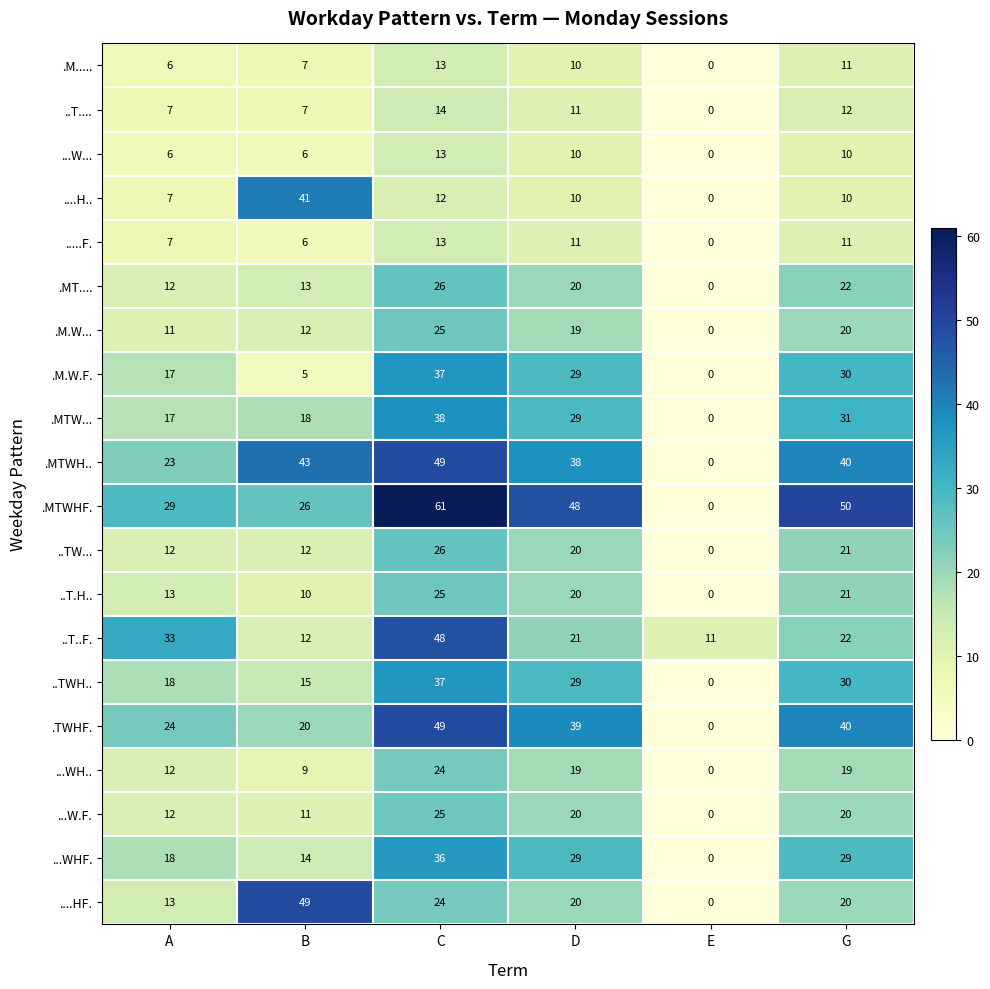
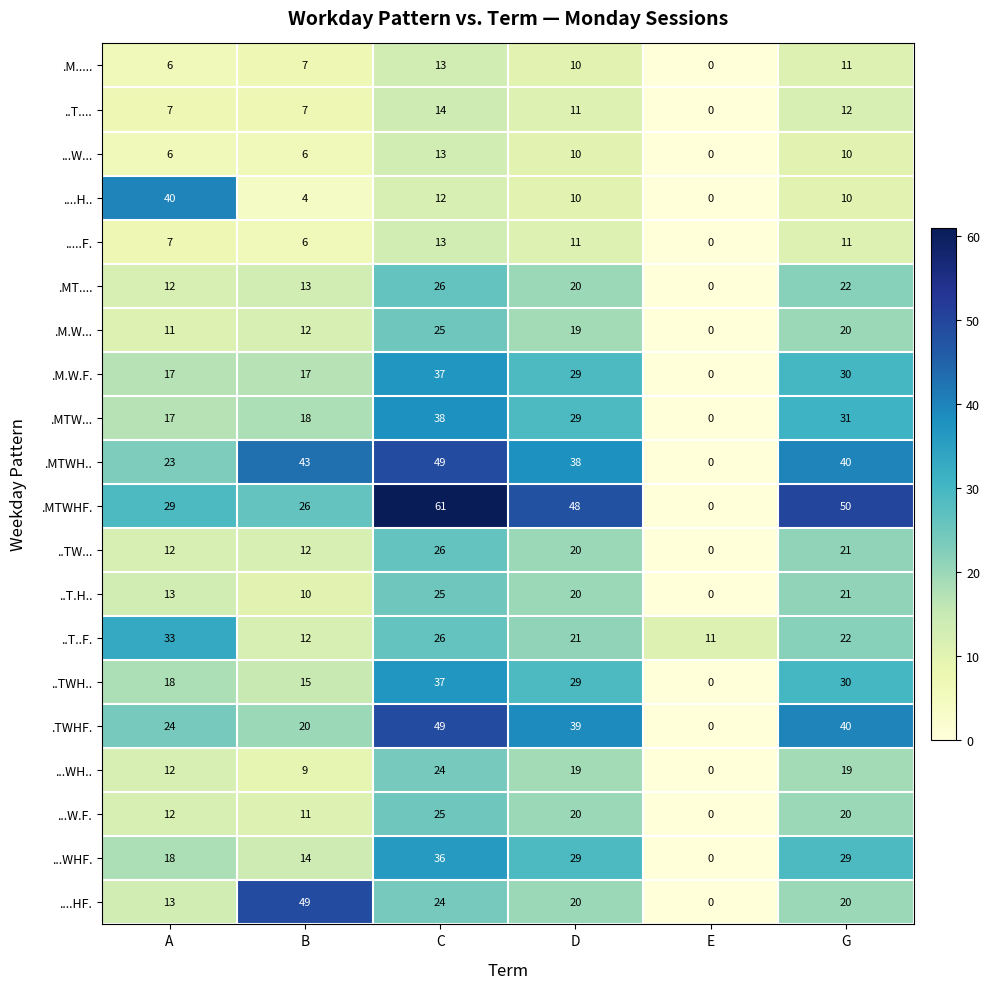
....H.., A: 7 -> 40
....H.., B: 41 -> 4
.M.W.F., B: 5 -> 17
..T..F., C: 48 -> 26
